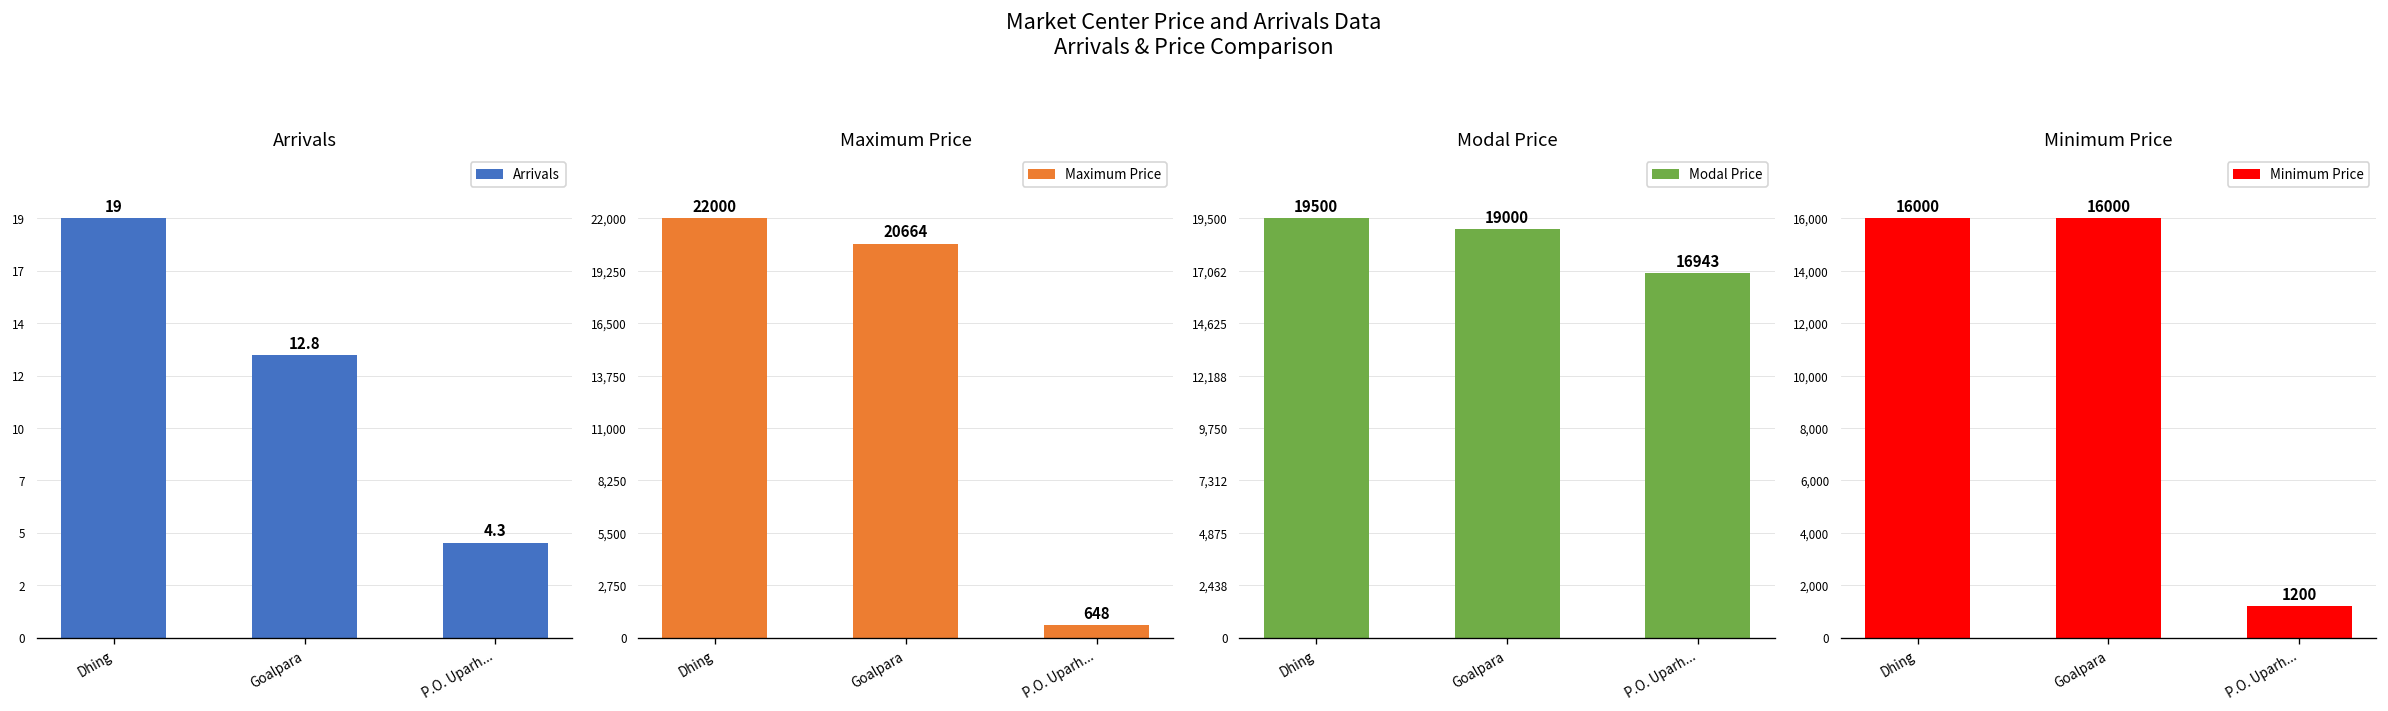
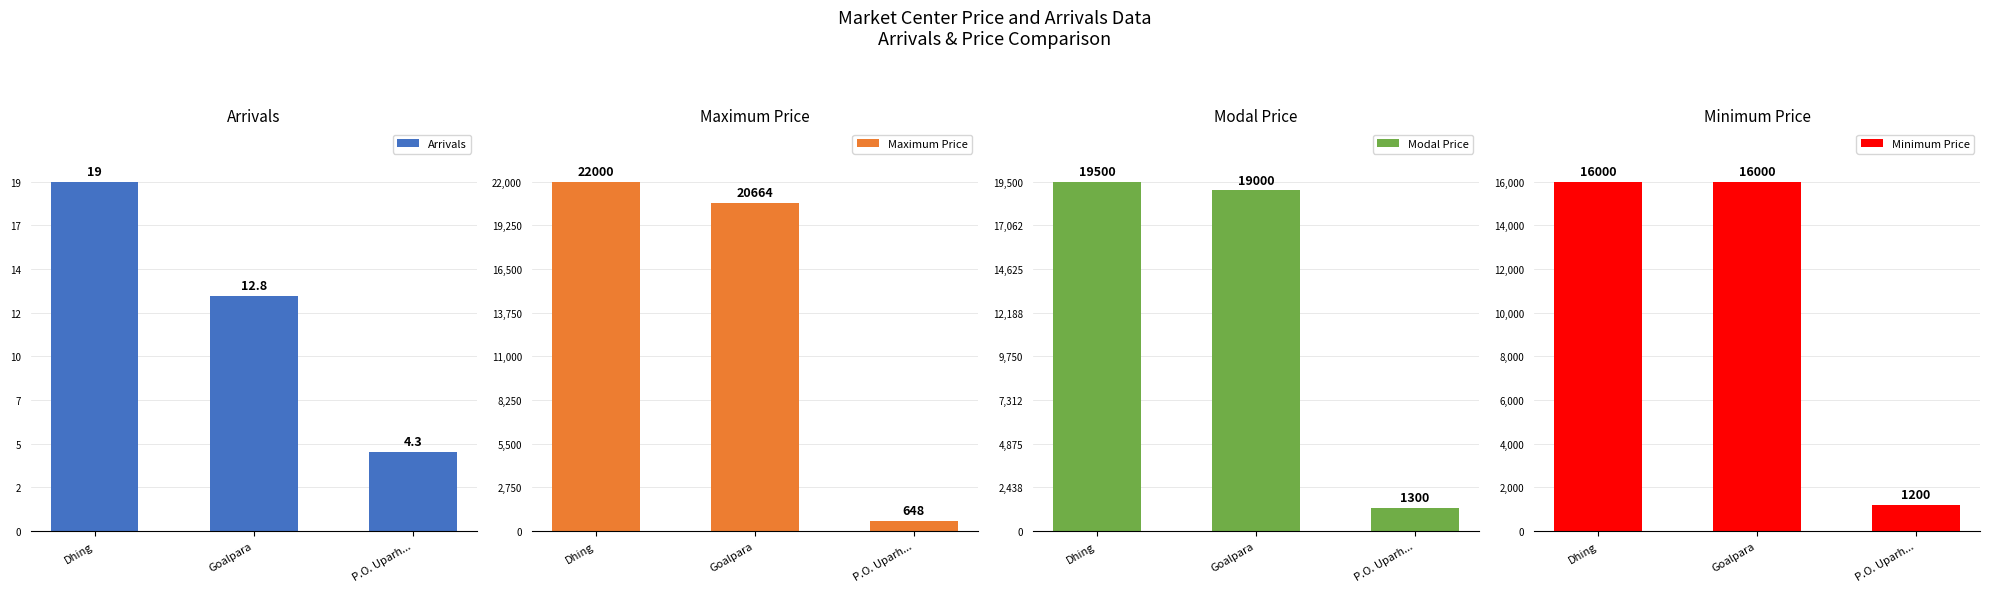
Modal Price, P.O. Uparh...: 16943 -> 1300
